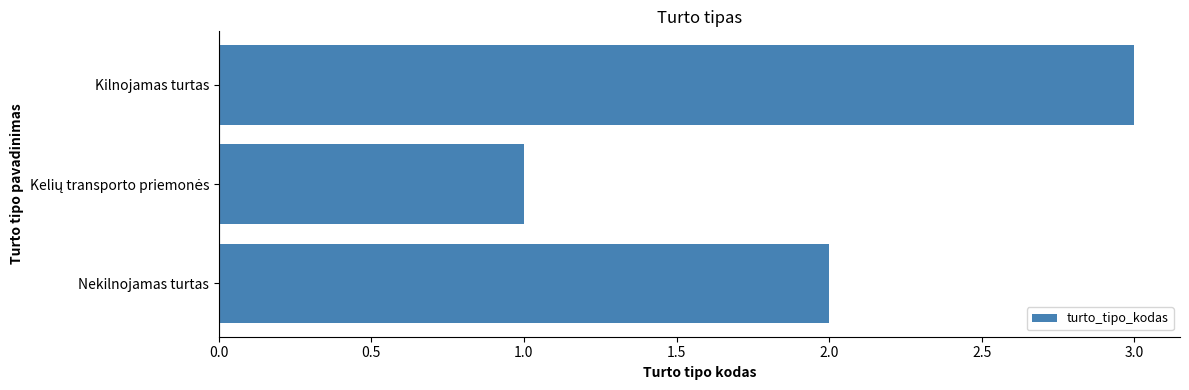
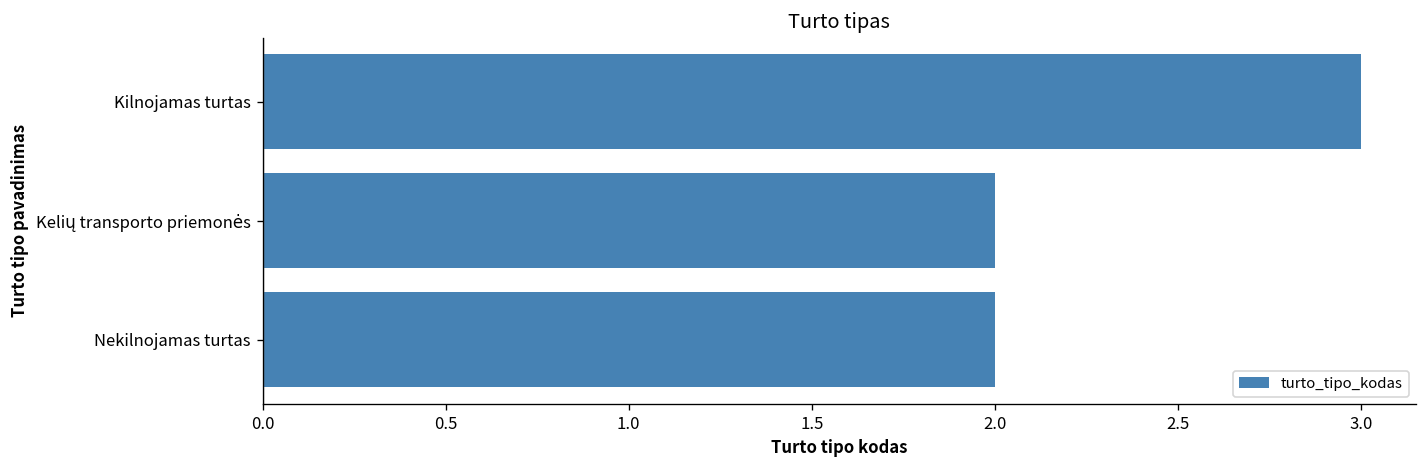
Kelių transporto priemonės: 1 -> 2
